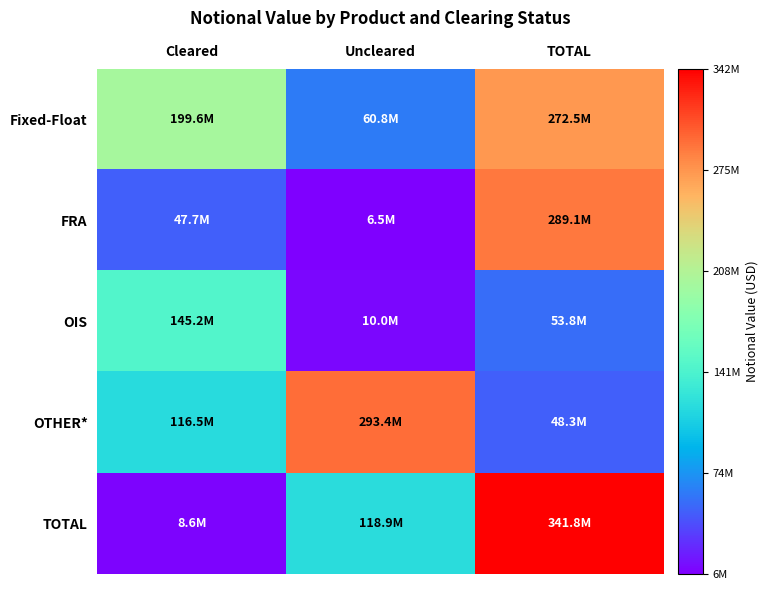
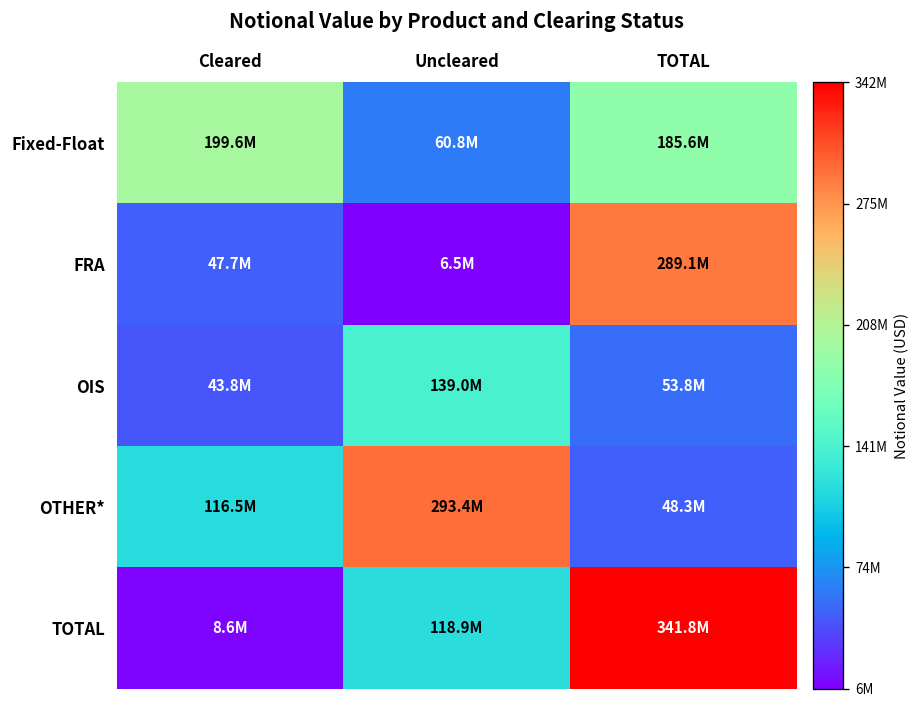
Fixed-Float, TOTAL: 272.5M -> 185.6M
OIS, Cleared: 145.2M -> 43.8M
OIS, Uncleared: 10.0M -> 139.0M
